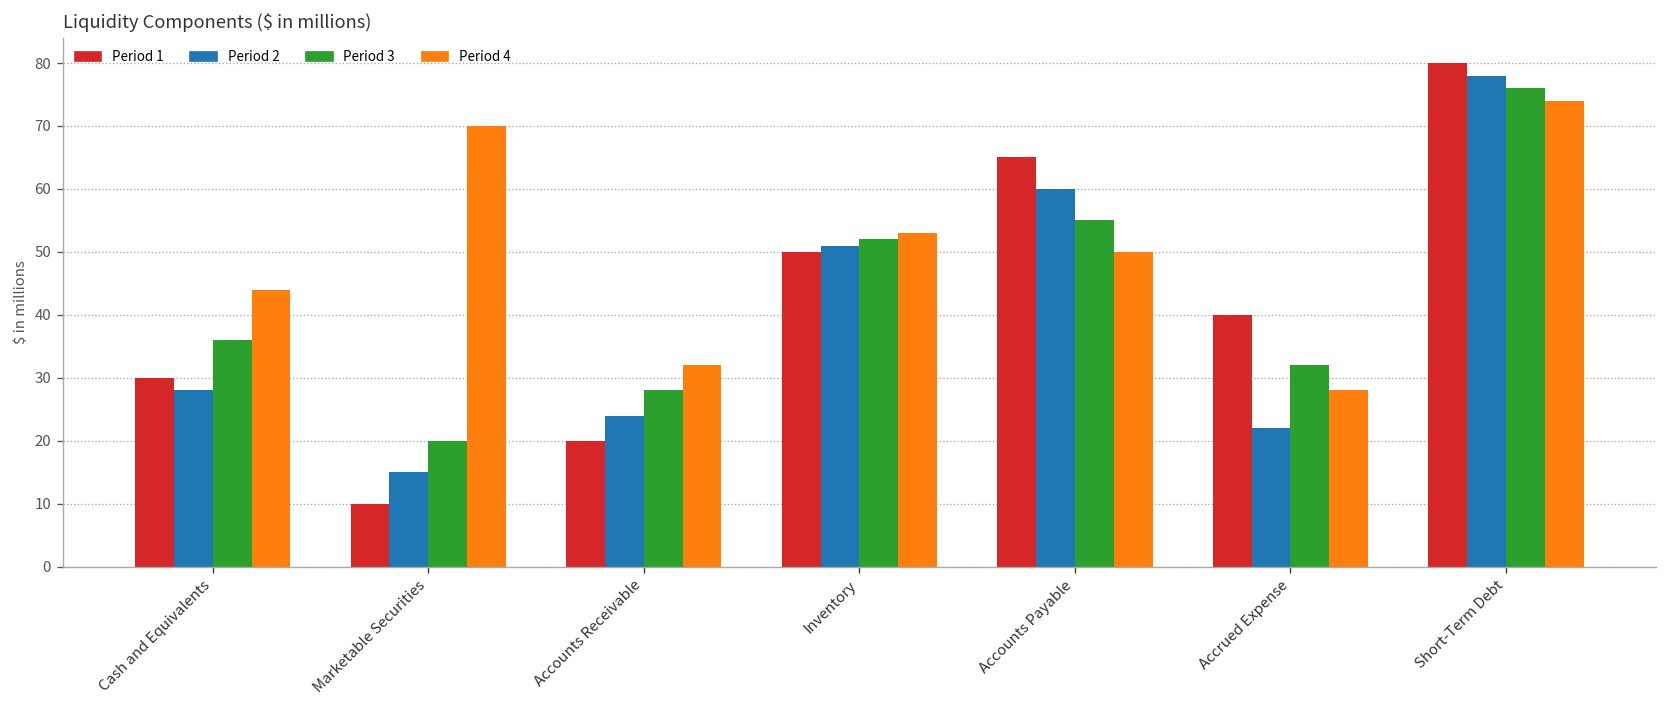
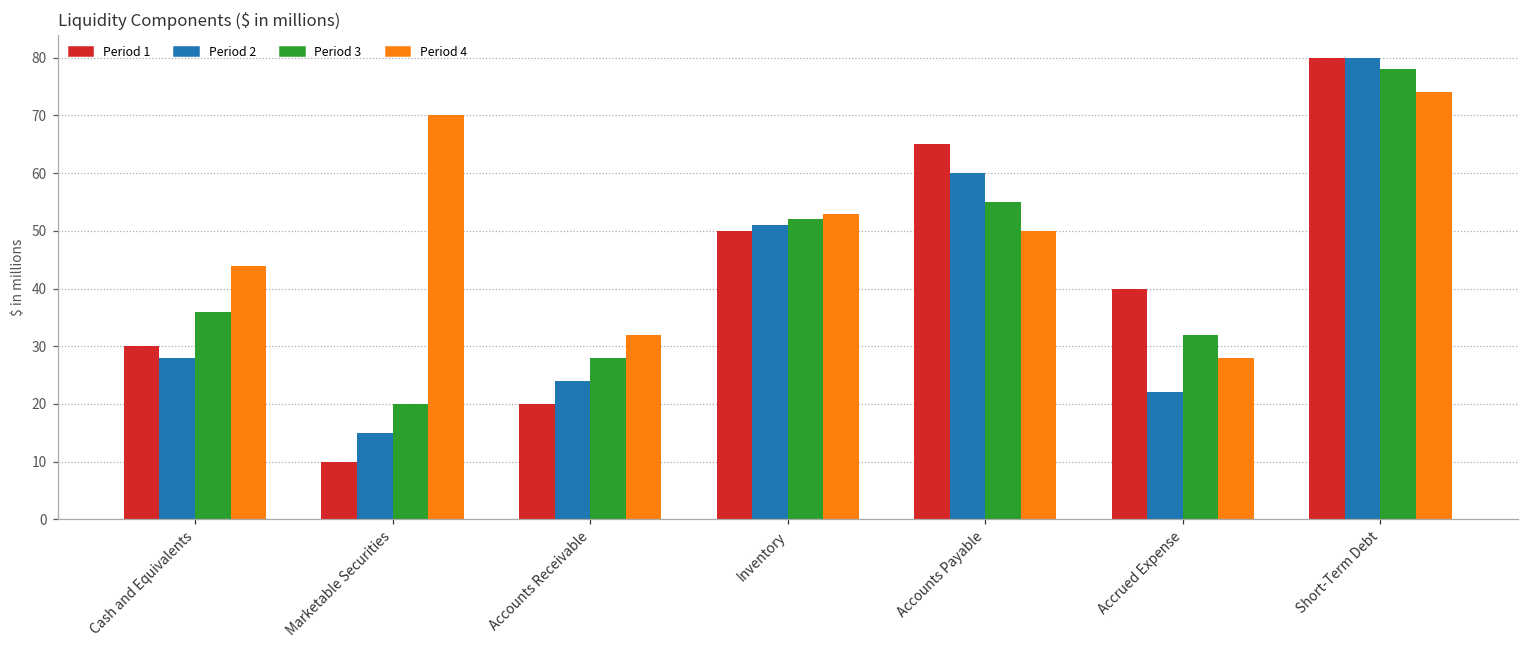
Period 2, Short-Term Debt: 78 -> 80
Period 3, Short-Term Debt: 76 -> 78
